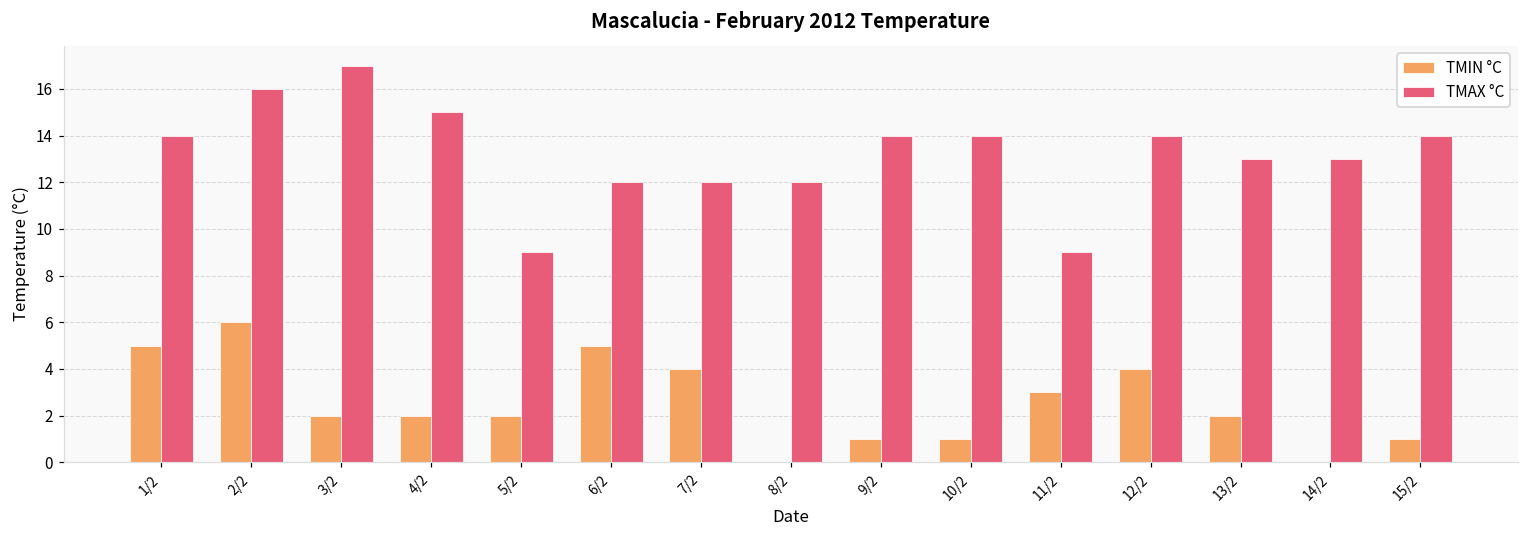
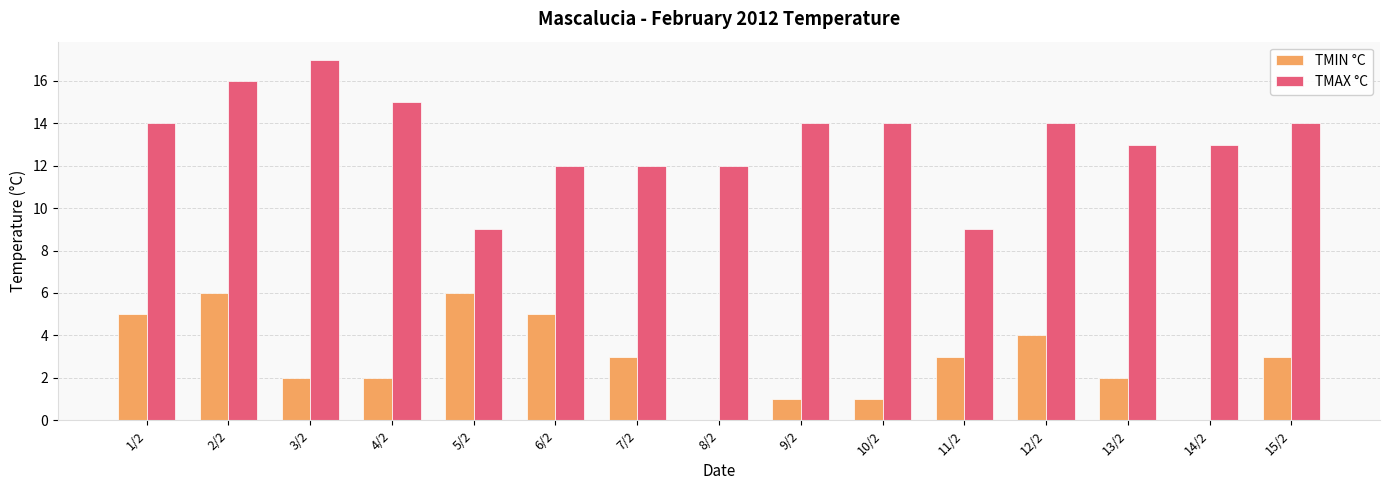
TMIN °C, 5/2: 2 -> 6
TMIN °C, 7/2: 4 -> 3
TMIN °C, 15/2: 1 -> 3
